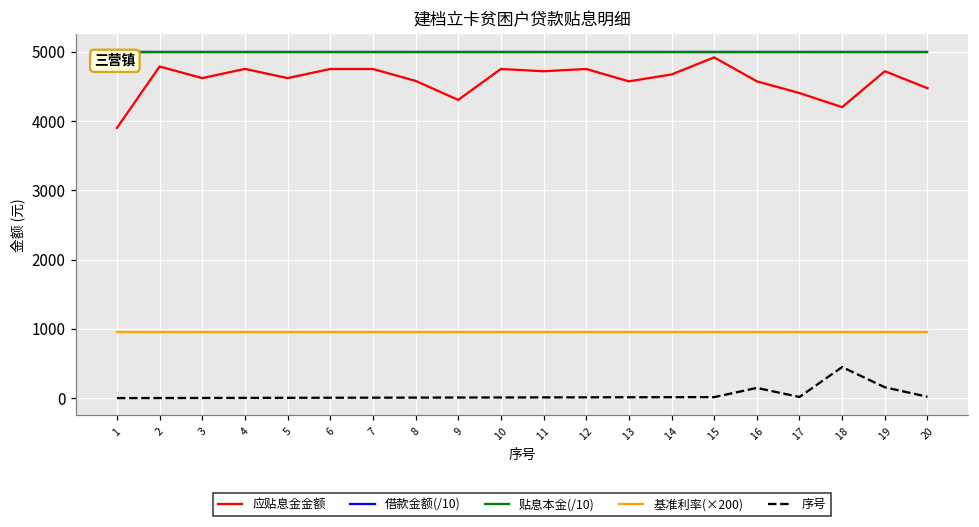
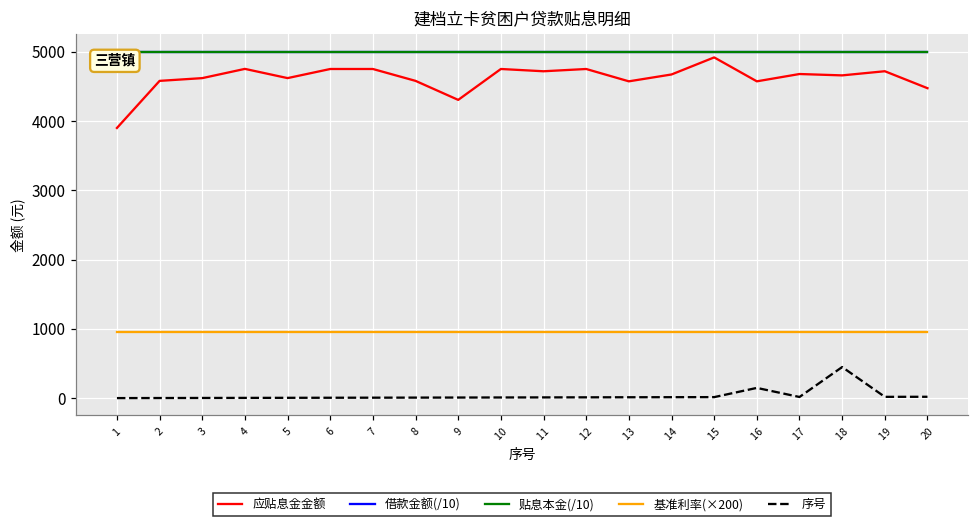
应贴息金金额, 2: 4800 -> 4600
应贴息金金额, 17: 4400 -> 4700
应贴息金金额, 18: 4200 -> 4700
序号, 19: 200 -> 0
